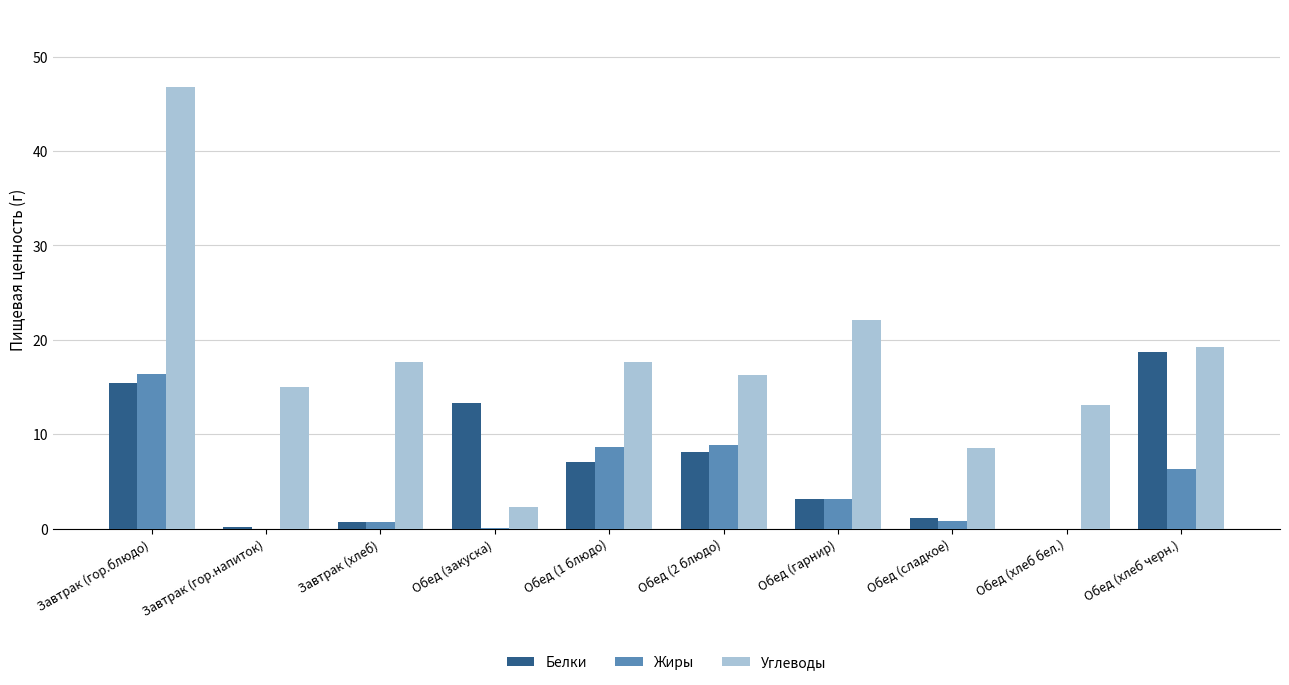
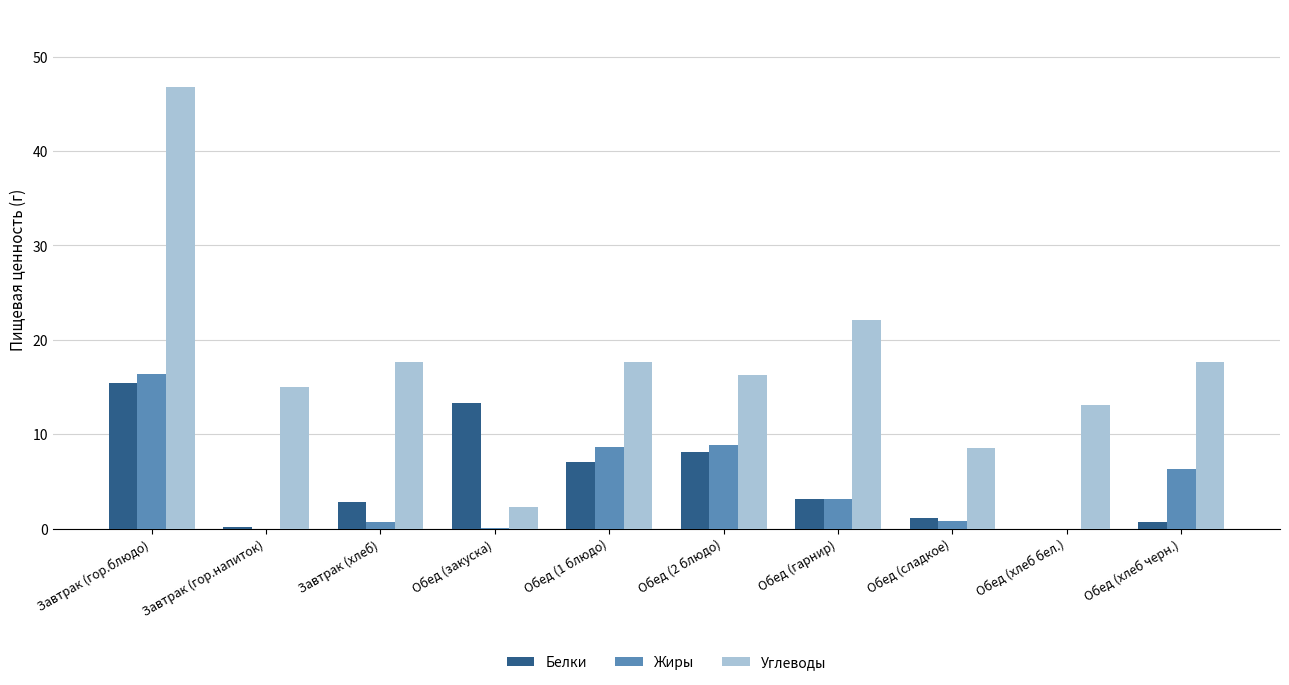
Белки, Завтрак (хлеб): 1 -> 3
Белки, Обед (хлеб черн.): 19 -> 1
Углеводы, Обед (хлеб черн.): 19 -> 18
